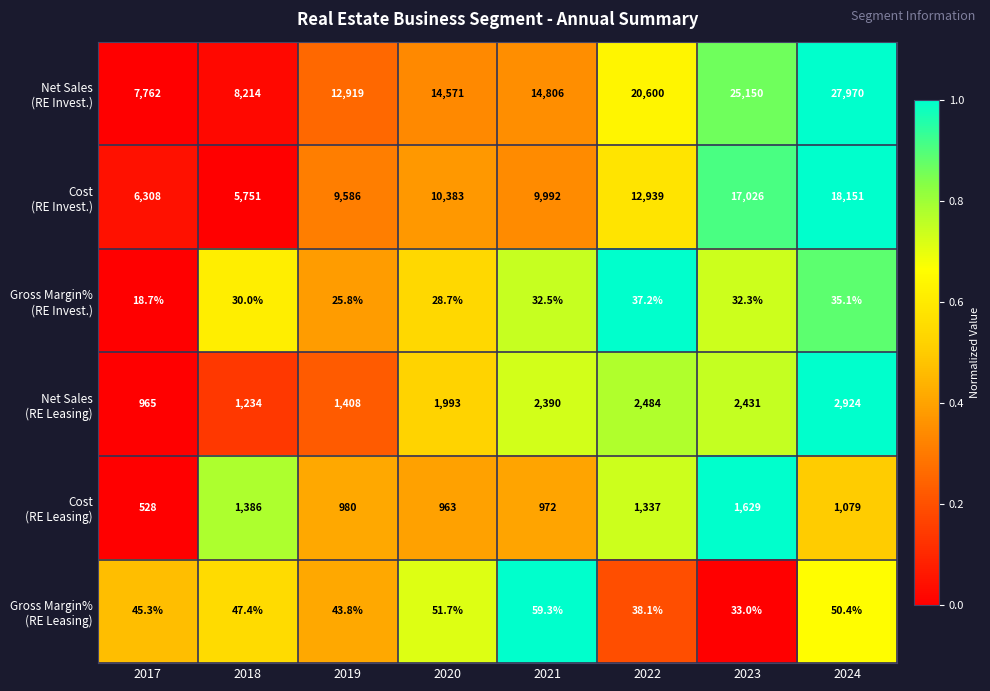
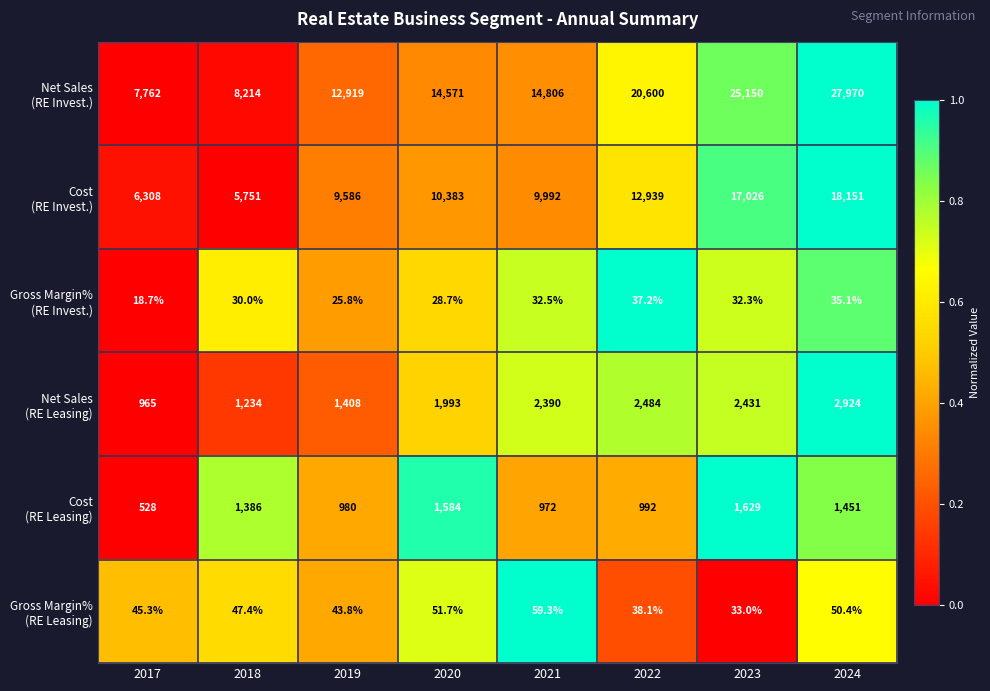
Cost (RE Leasing), 2020: 963 -> 1,584
Cost (RE Leasing), 2022: 1,337 -> 992
Cost (RE Leasing), 2024: 1,079 -> 1,451
